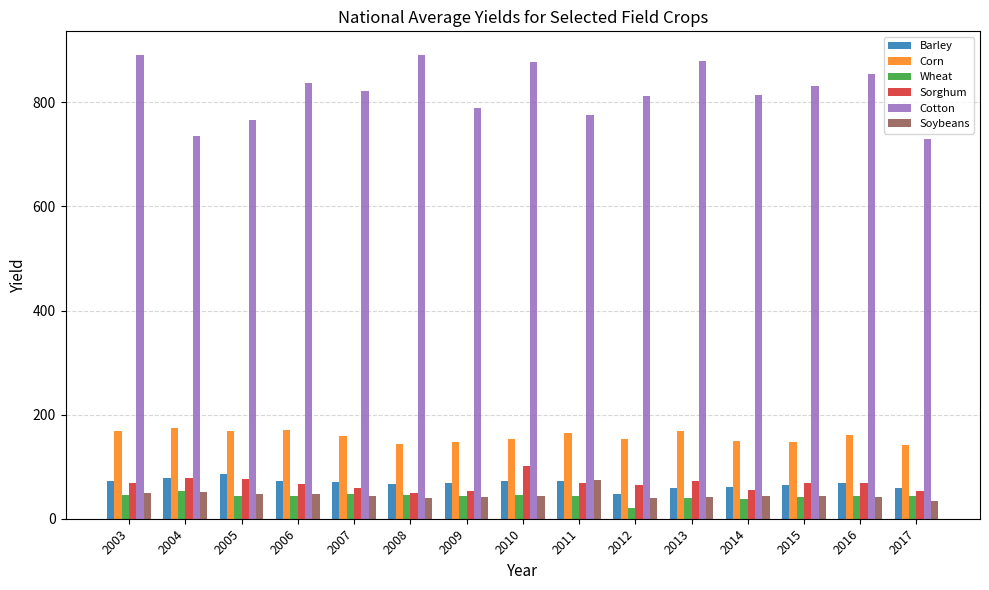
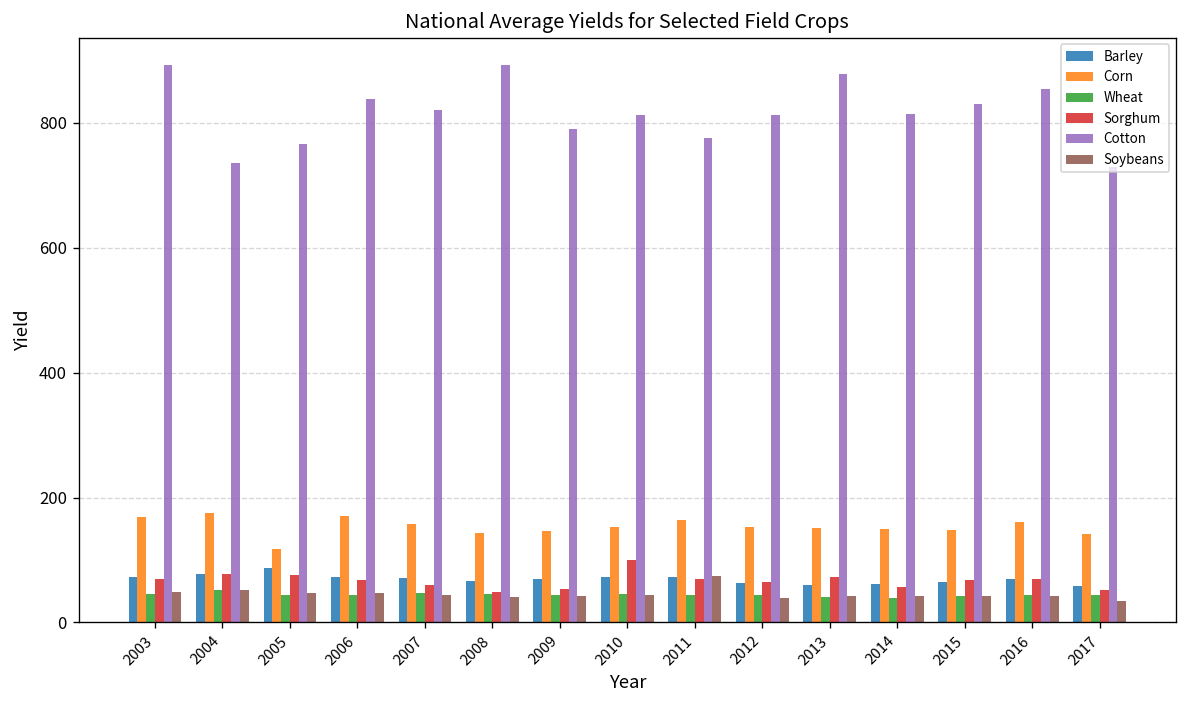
Corn, 2005: 170 -> 120
Cotton, 2010: 880 -> 810
Barley, 2012: 50 -> 60
Wheat, 2012: 20 -> 40
Corn, 2013: 170 -> 150
